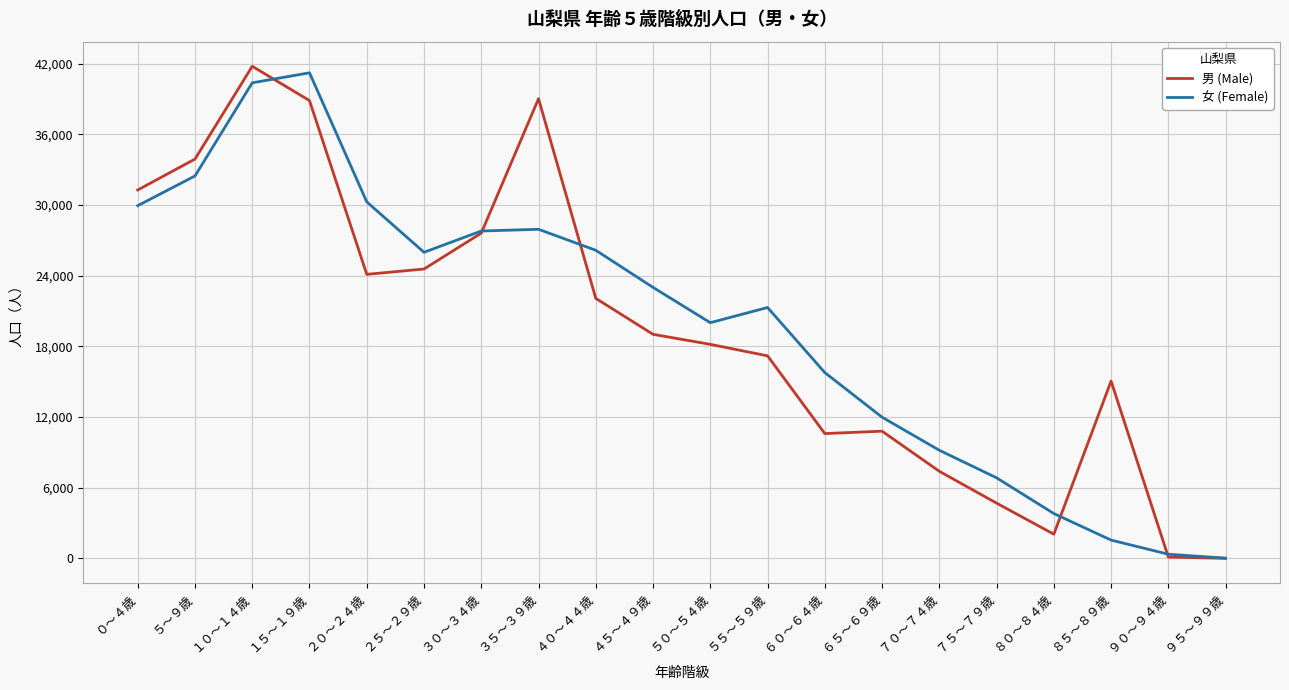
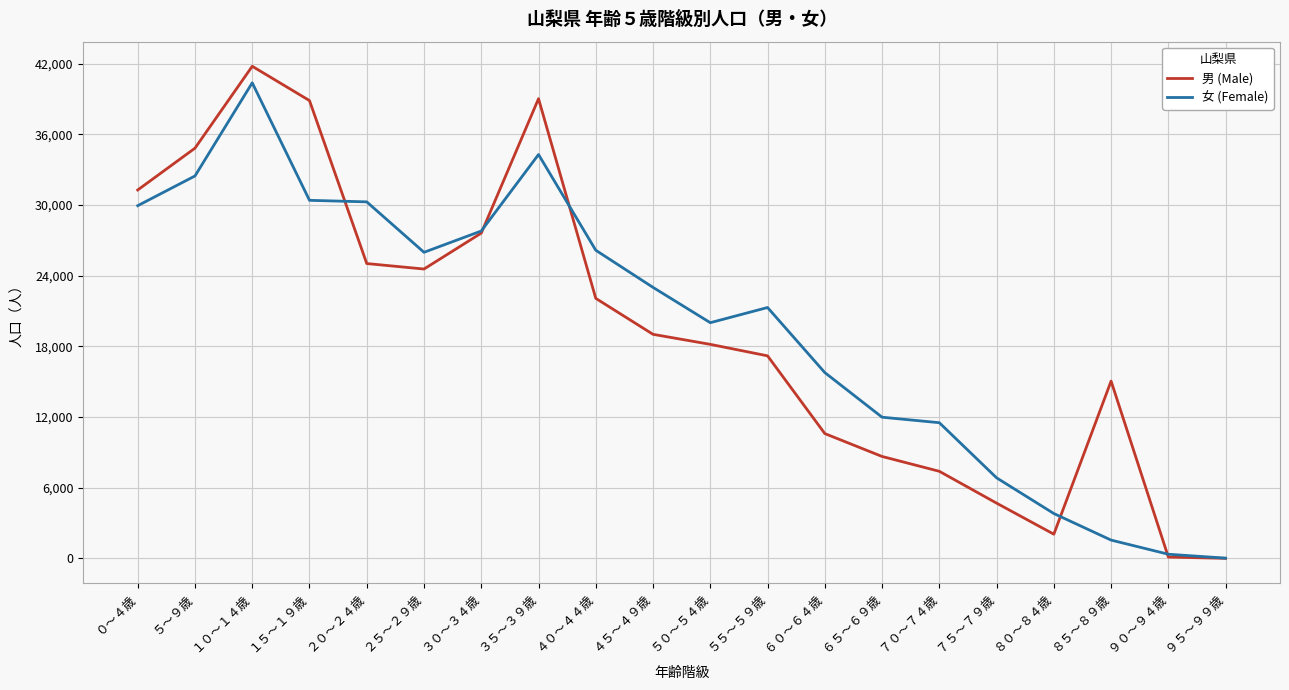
男 (Male), ５～９歳: 33,900 -> 34,800
女 (Female), １５～１９歳: 41,200 -> 30,400
男 (Male), ２０～２４歳: 24,100 -> 25,000
女 (Female), ３５～３９歳: 27,900 -> 34,300
男 (Male), ６５～６９歳: 10,800 -> 8,700
女 (Female), ７０～７４歳: 9,200 -> 11,500
